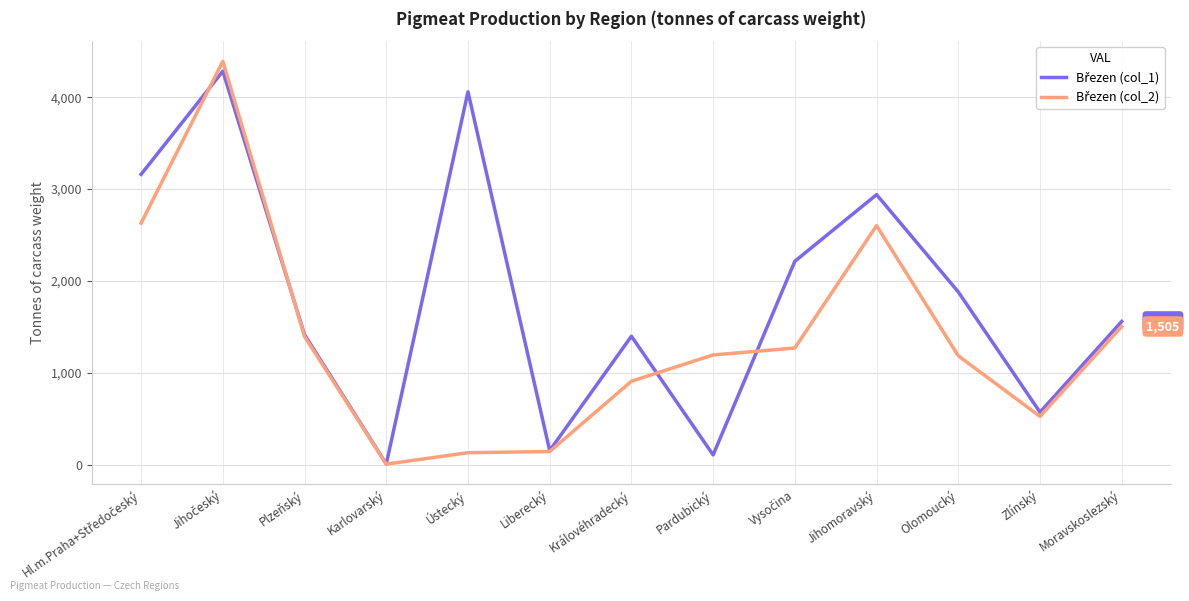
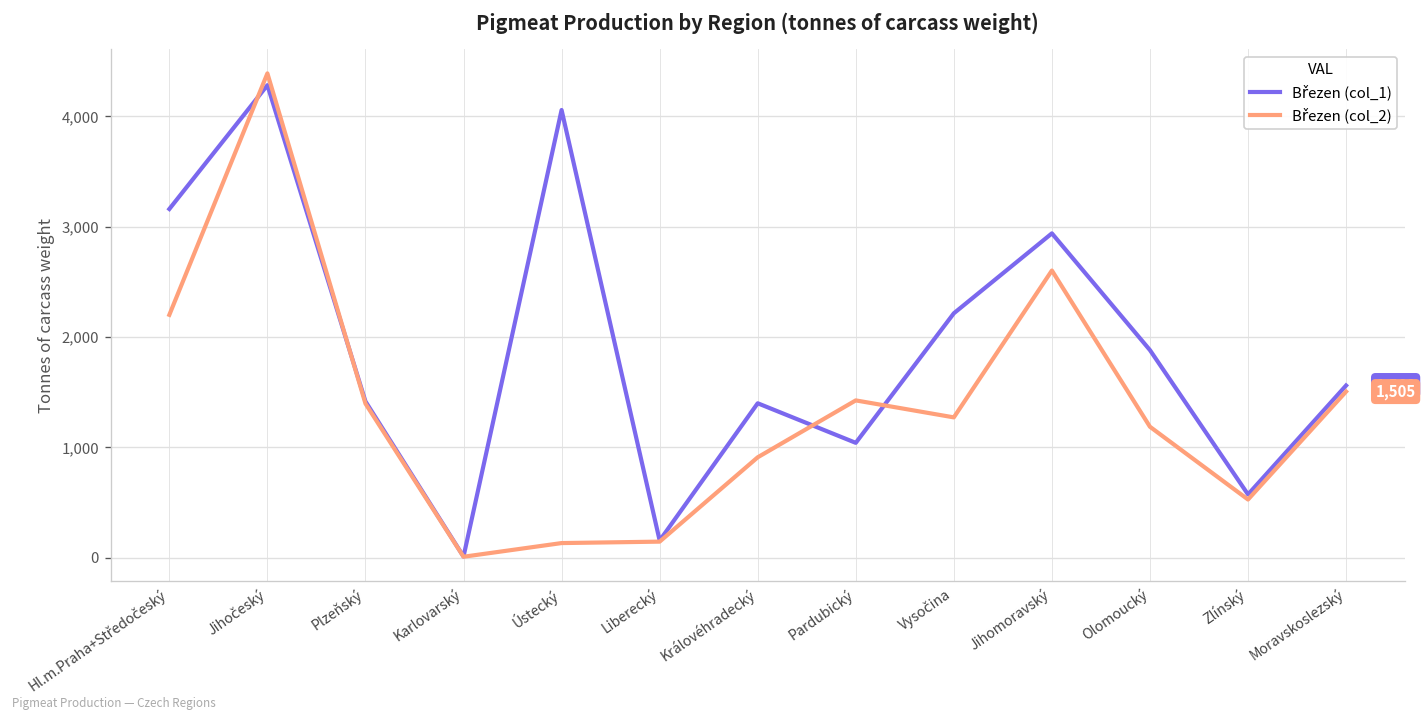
Březen (col_2), Hl.m.Praha+Středočeský: 2,600 -> 2,200
Březen (col_1), Pardubický: 100 -> 1,000
Březen (col_2), Pardubický: 1,200 -> 1,400
